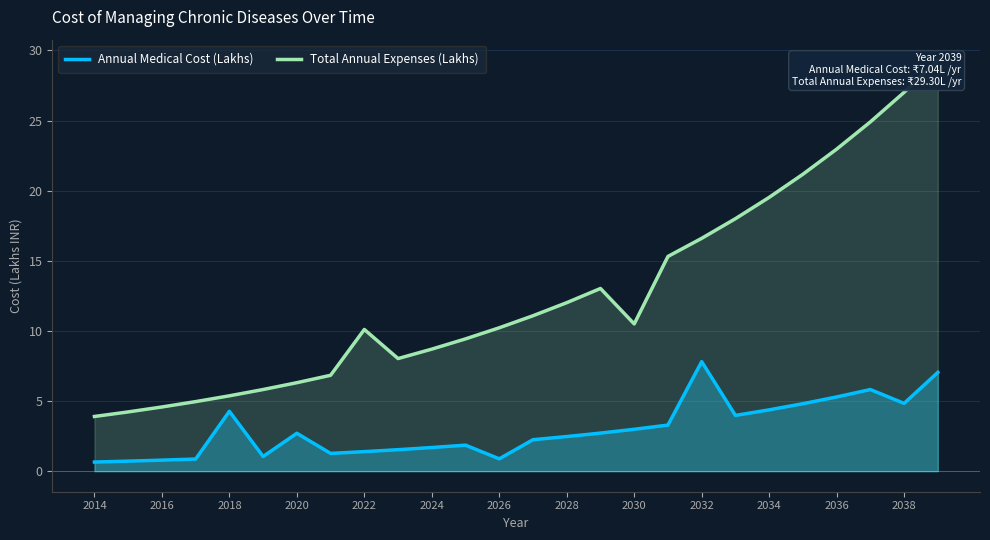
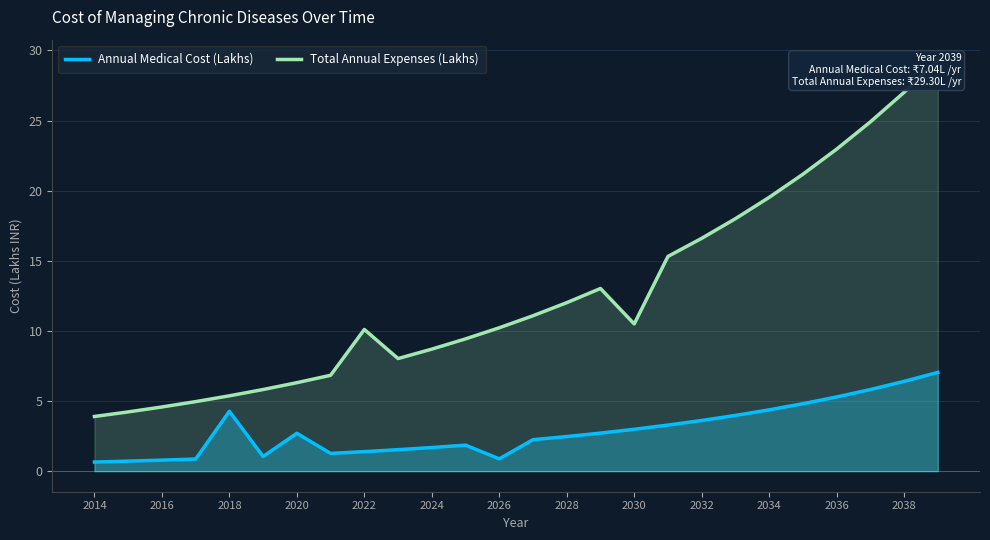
Annual Medical Cost (Lakhs), 2032: 7.8 -> 3.6
Annual Medical Cost (Lakhs), 2038: 4.8 -> 6.4
